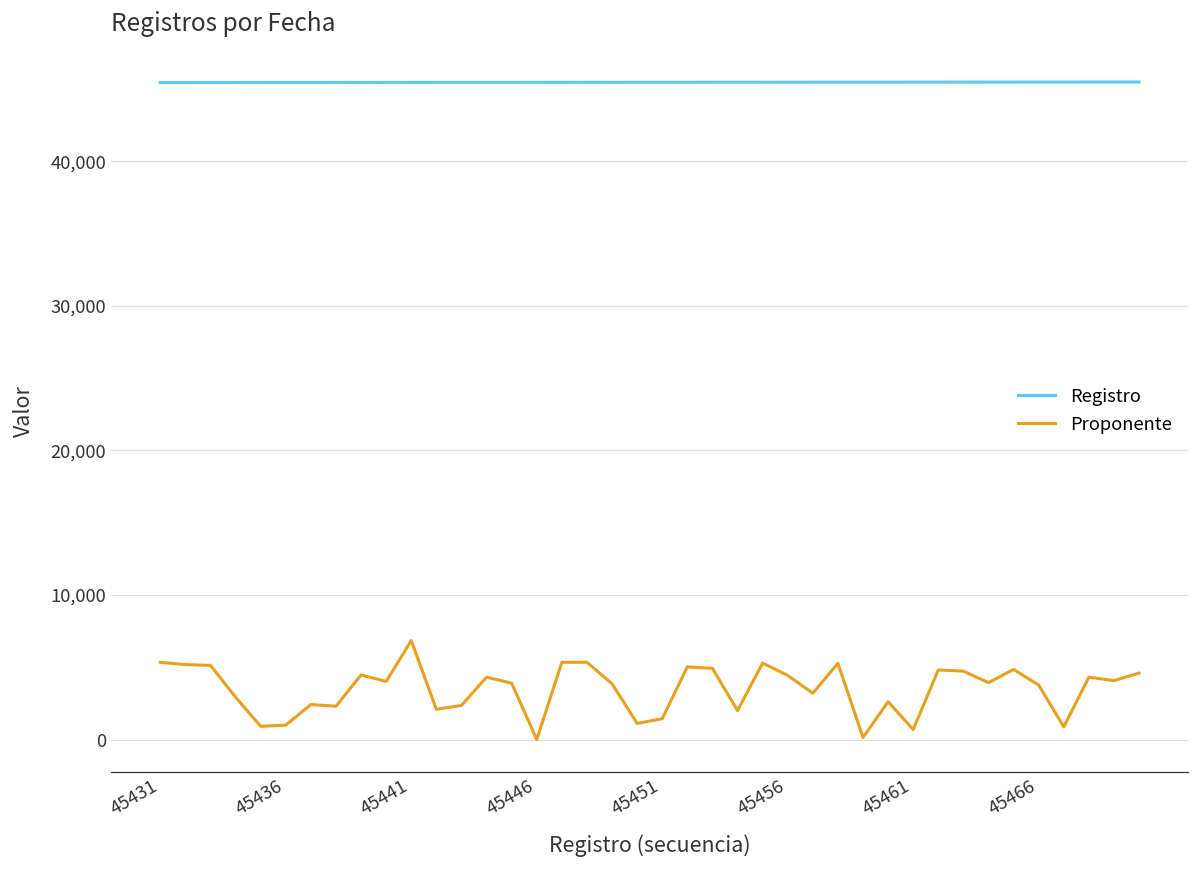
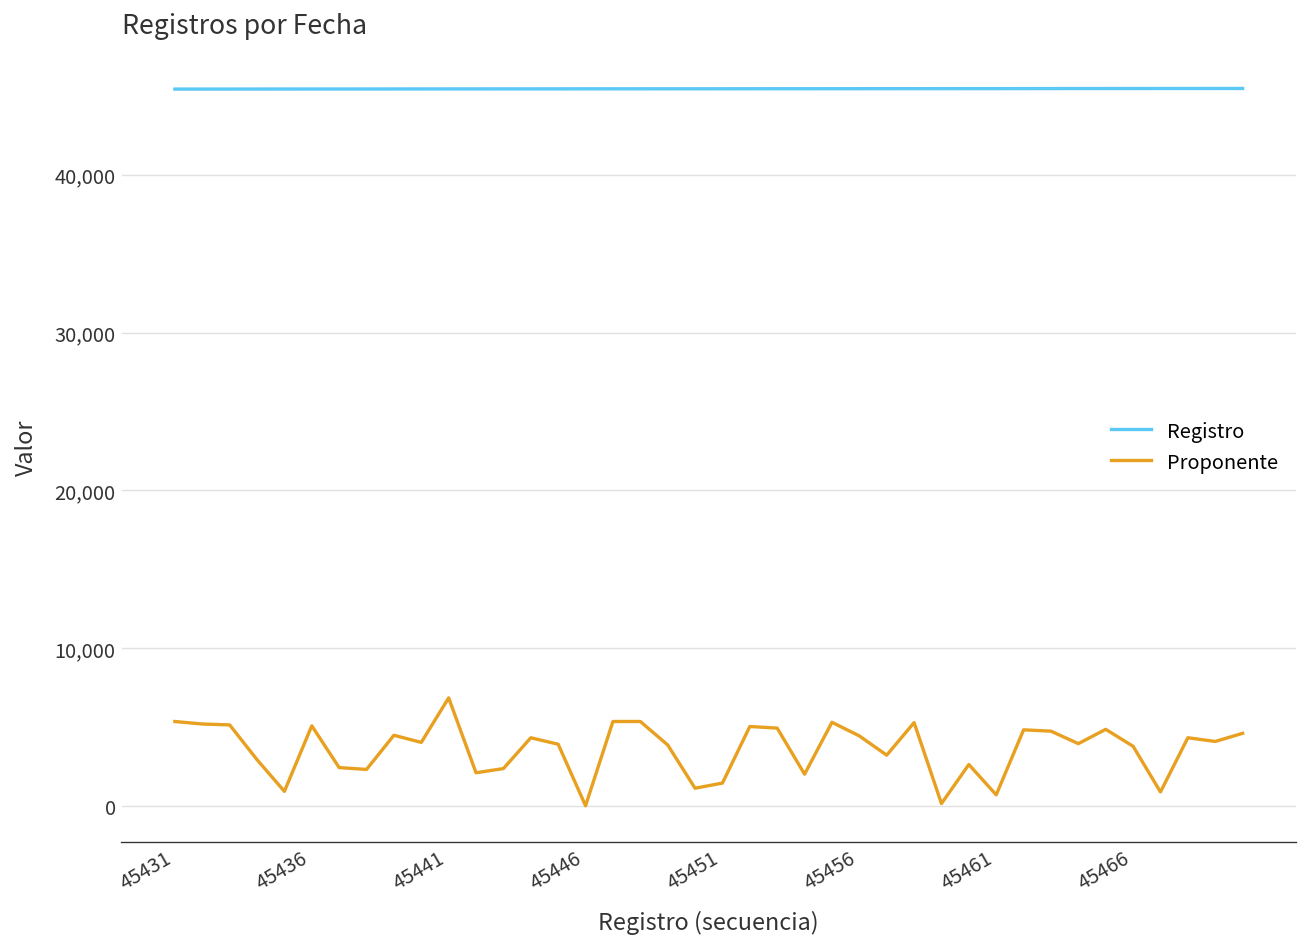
Proponente, 45436: 1,000 -> 5,100
